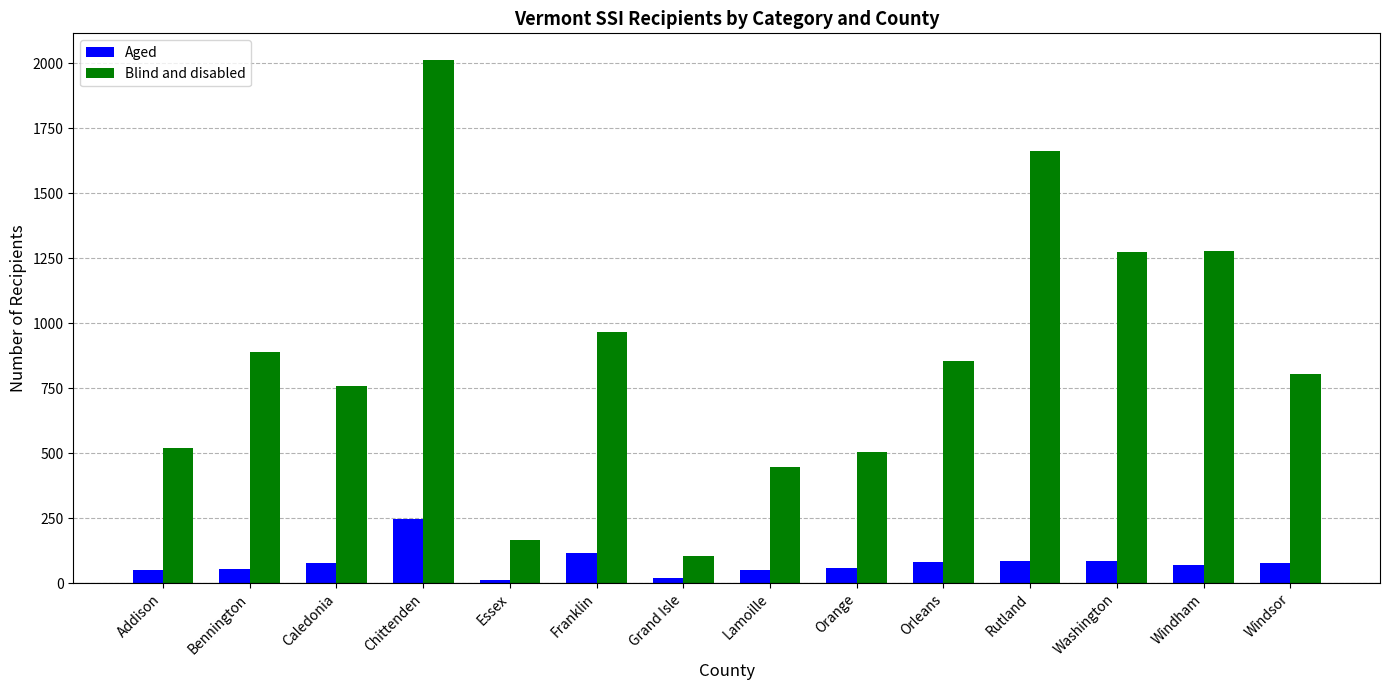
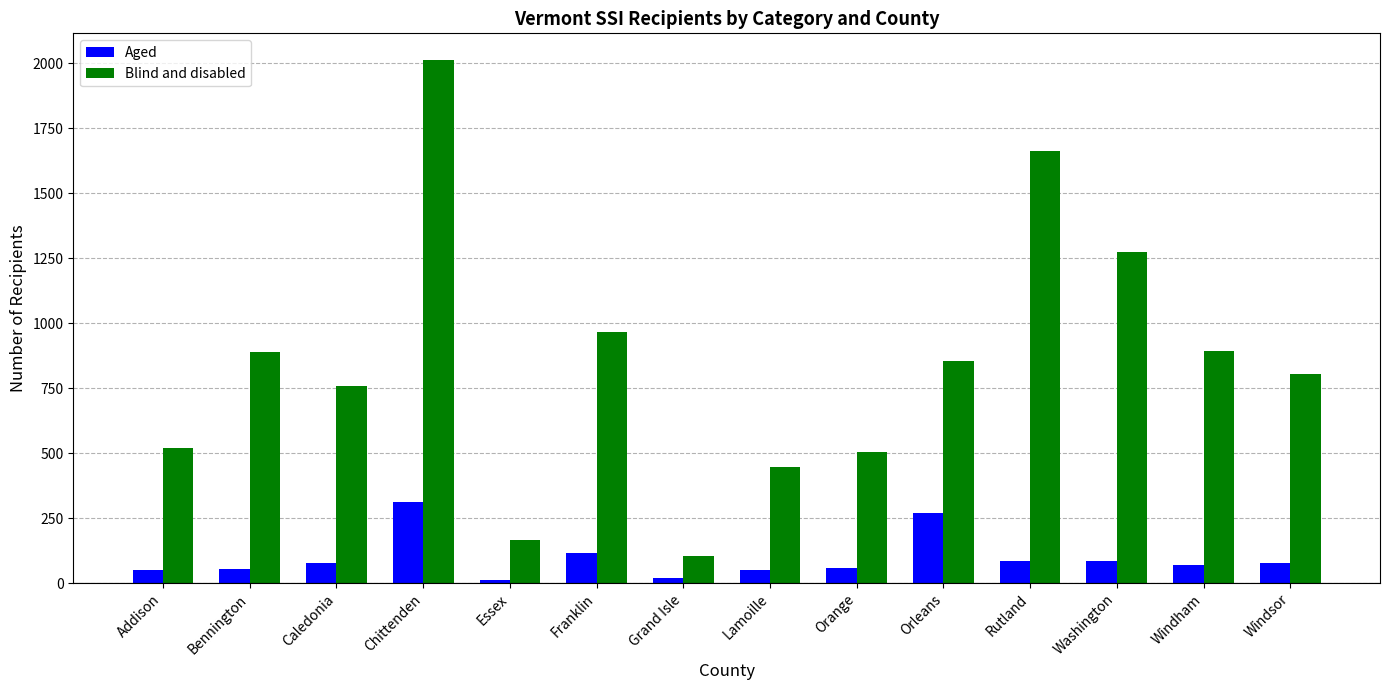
Aged, Chittenden: 250 -> 310
Aged, Orleans: 80 -> 270
Blind and disabled, Windham: 1280 -> 890
